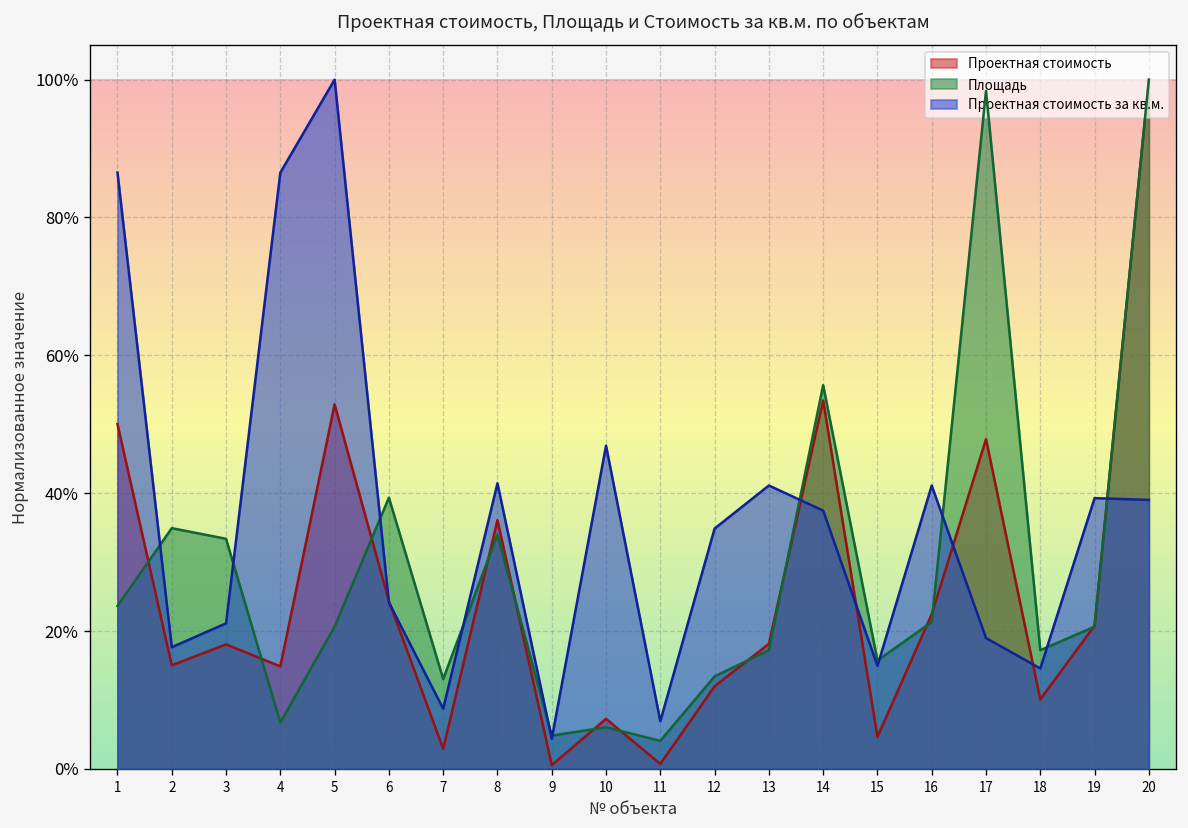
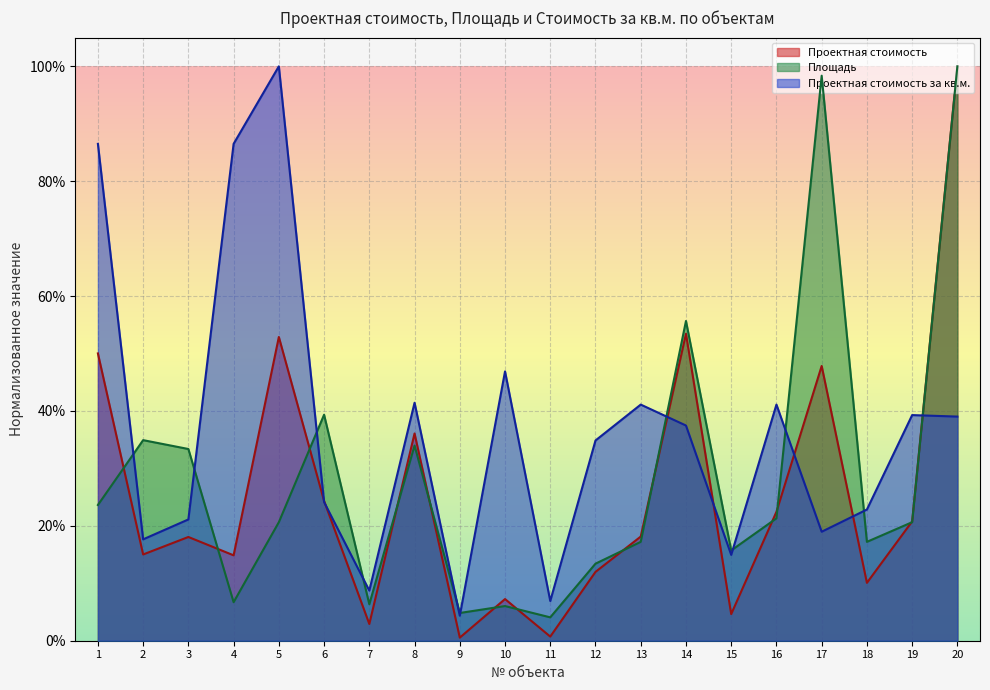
Площадь, 7: 13% -> 6%
Проектная стоимость за кв.м., 18: 15% -> 23%
